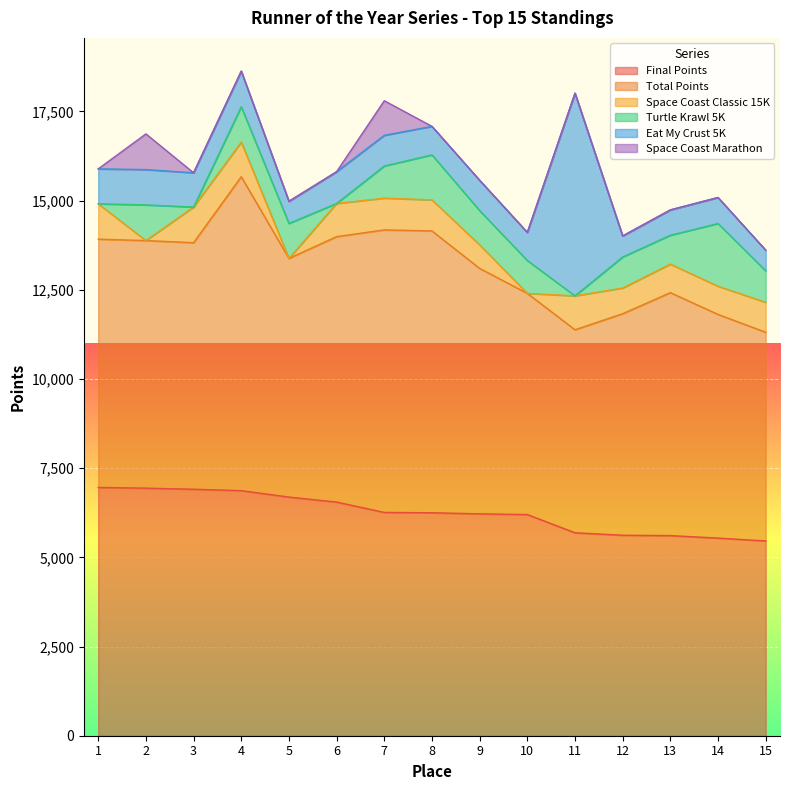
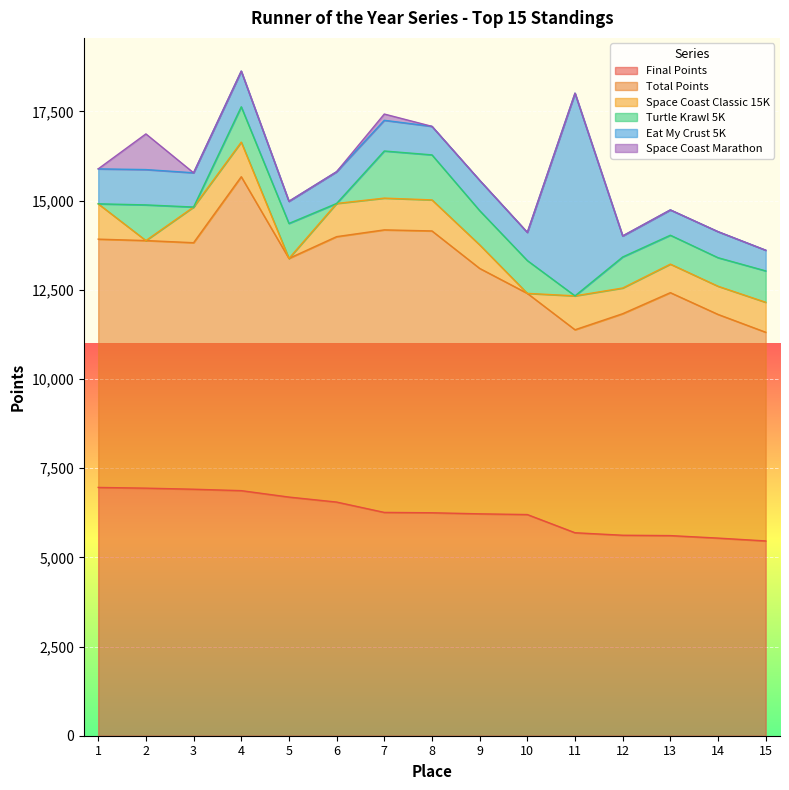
Turtle Krawl 5K, 7: 900 -> 1,300
Space Coast Marathon, 7: 1,000 -> 200
Turtle Krawl 5K, 14: 1,800 -> 800
